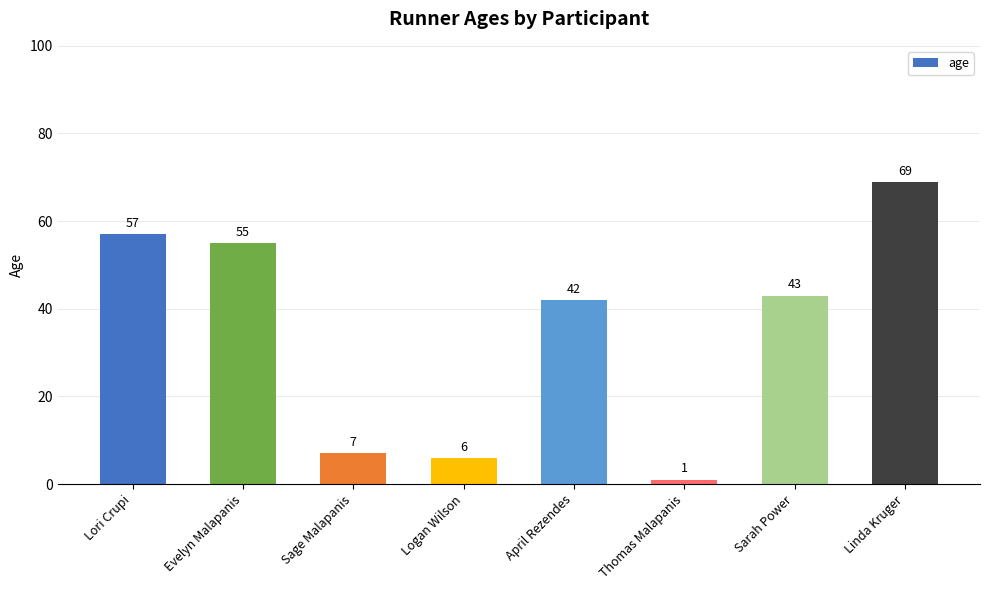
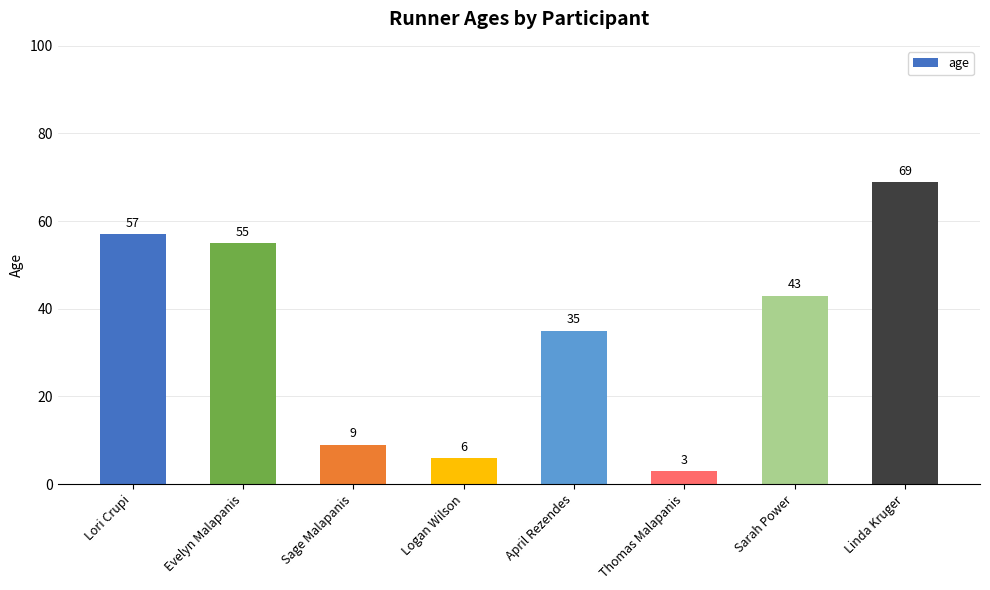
Sage Malapanis: 7 -> 9
April Rezendes: 42 -> 35
Thomas Malapanis: 1 -> 3
